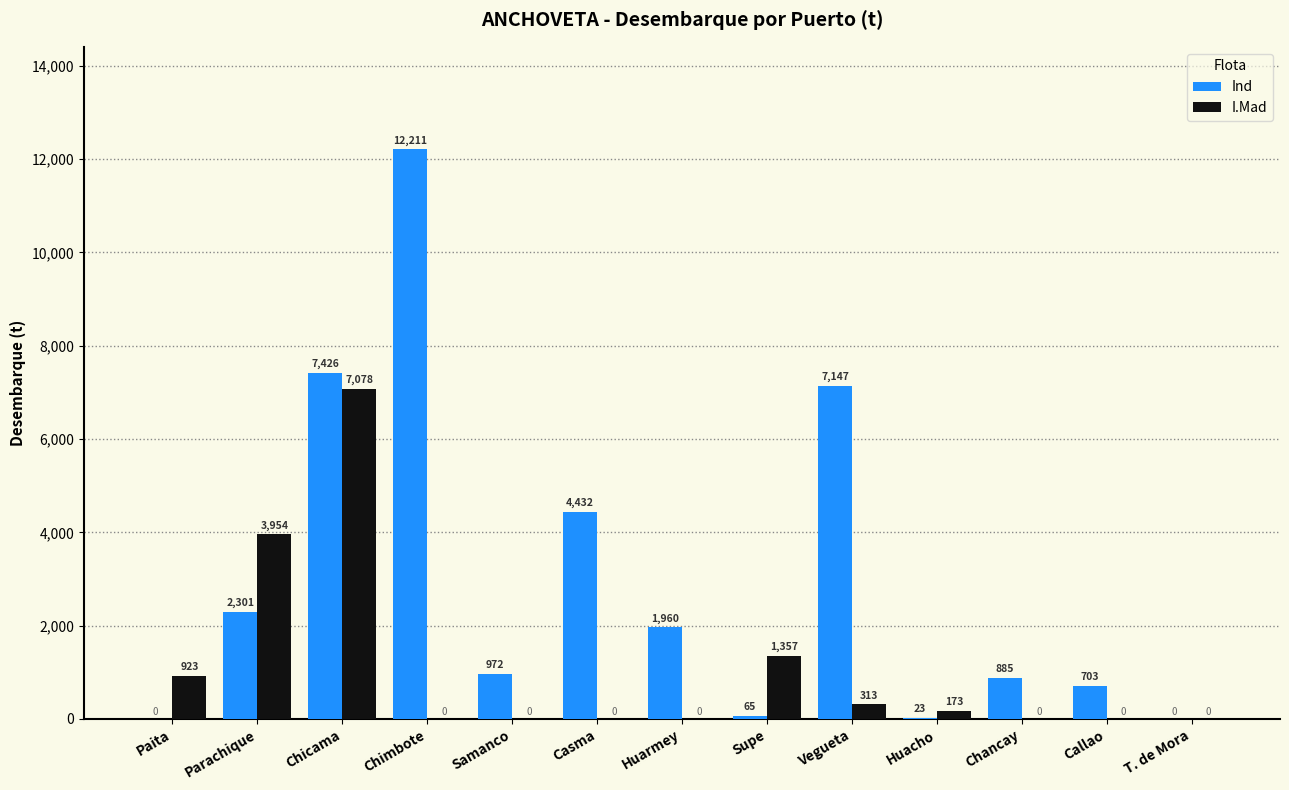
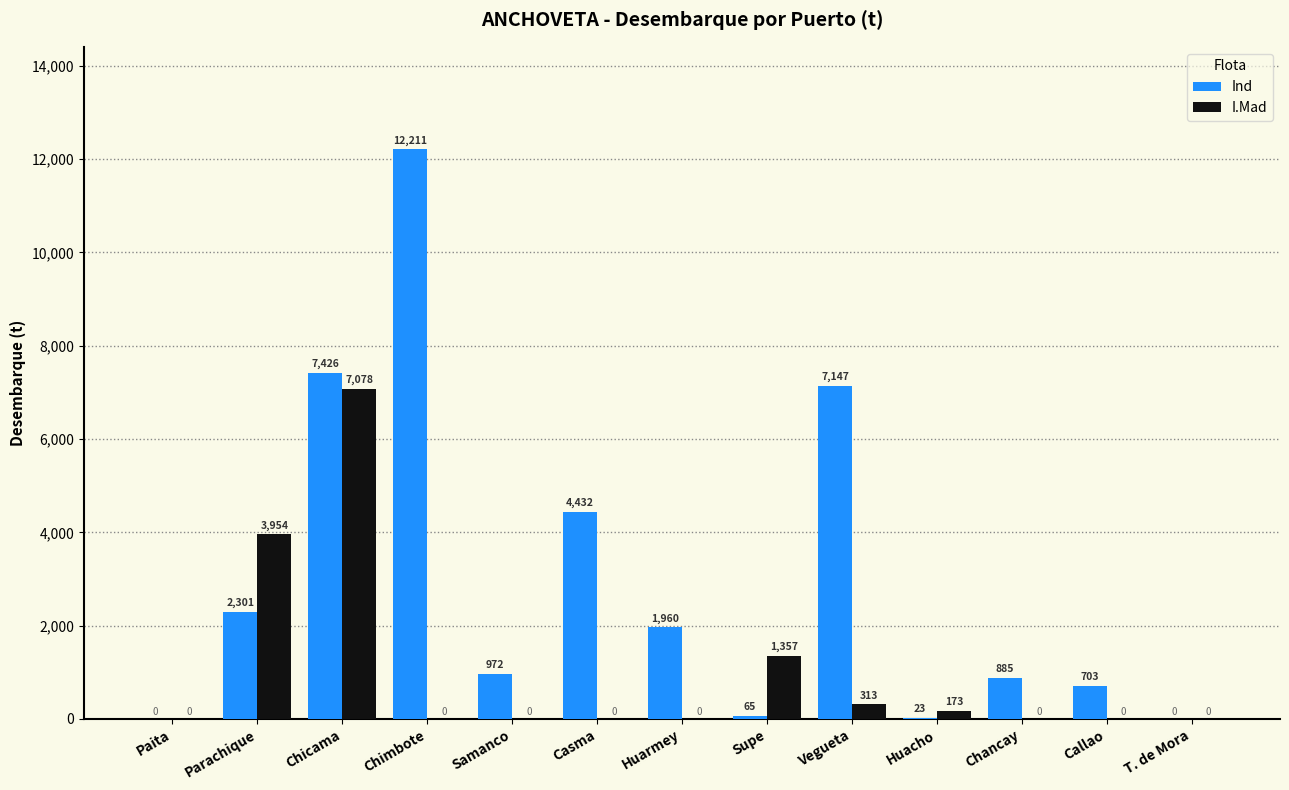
I.Mad, Paita: 923 -> 0
